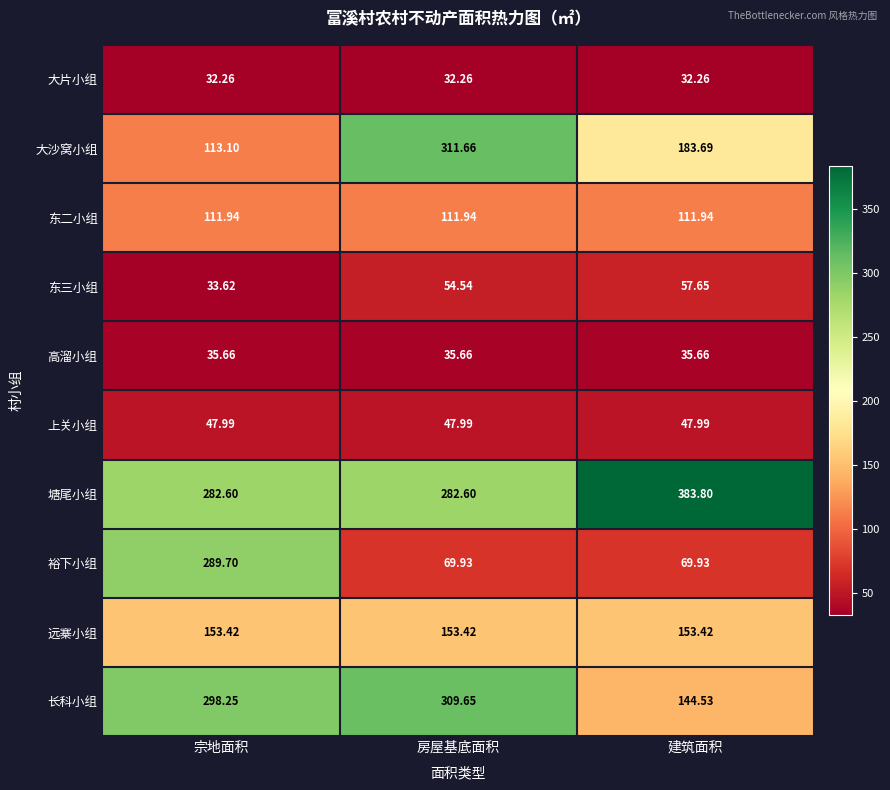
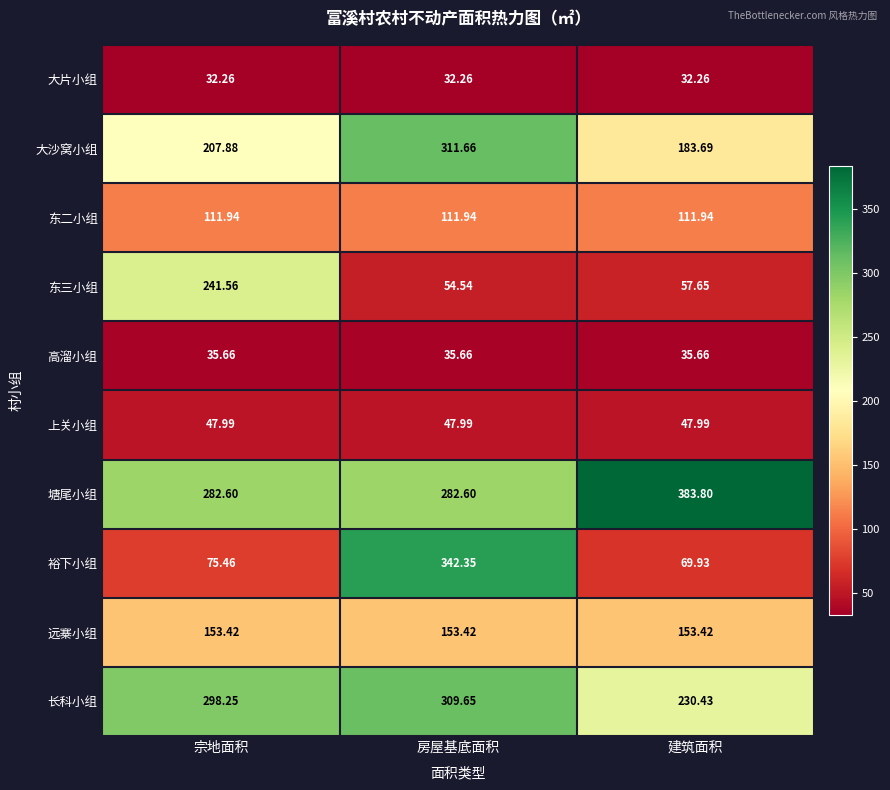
大沙窝小组, 宗地面积: 113.10 -> 207.88
东三小组, 宗地面积: 33.62 -> 241.56
裕下小组, 宗地面积: 289.70 -> 75.46
裕下小组, 房屋基底面积: 69.93 -> 342.35
长科小组, 建筑面积: 144.53 -> 230.43
